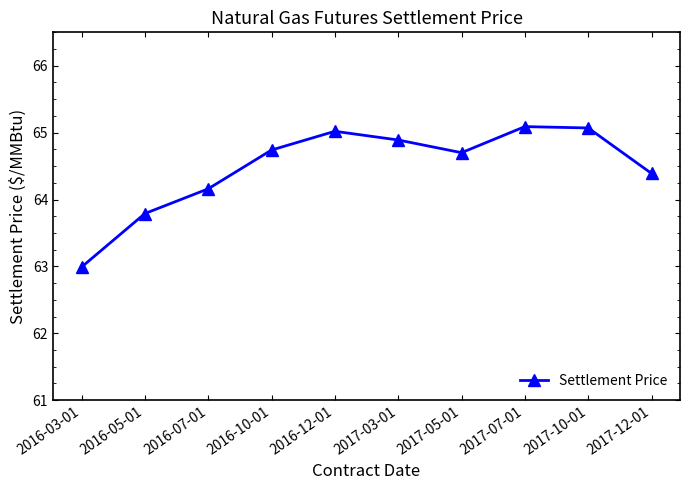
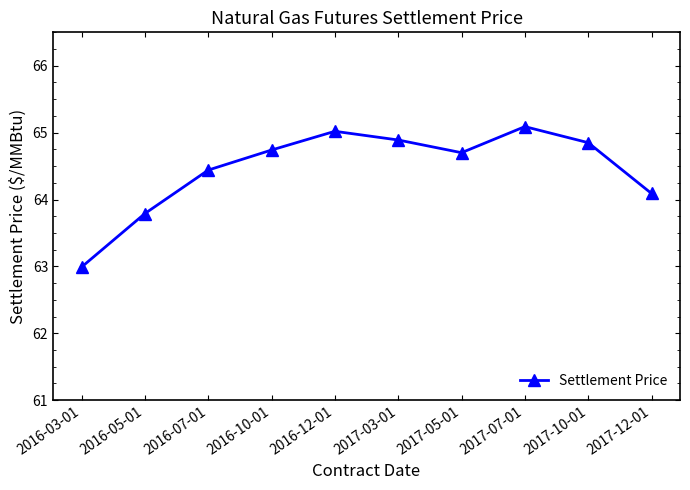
2016-07-01: 64.2 -> 64.4
2017-10-01: 65.1 -> 64.9
2017-12-01: 64.4 -> 64.1
